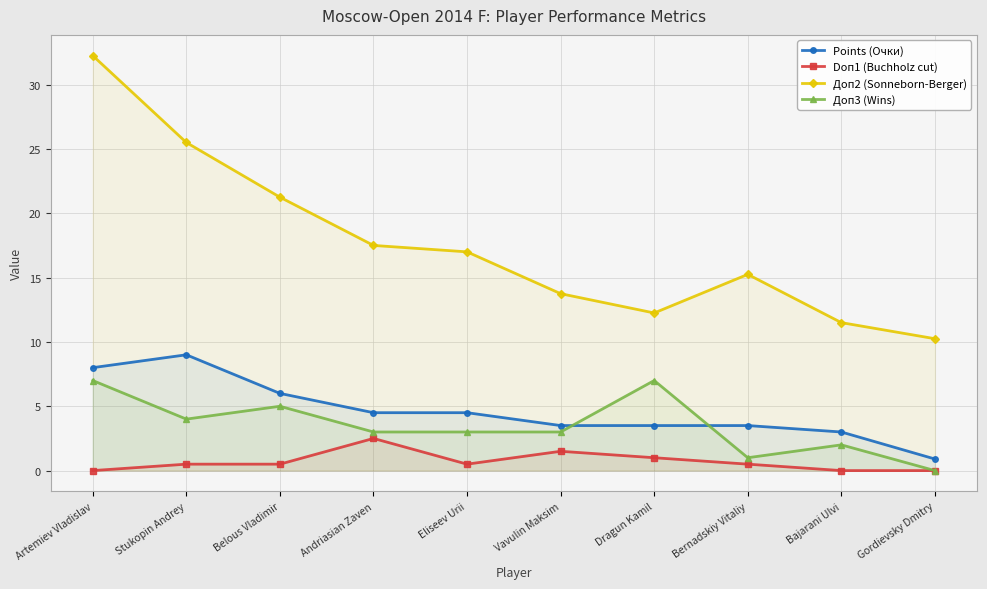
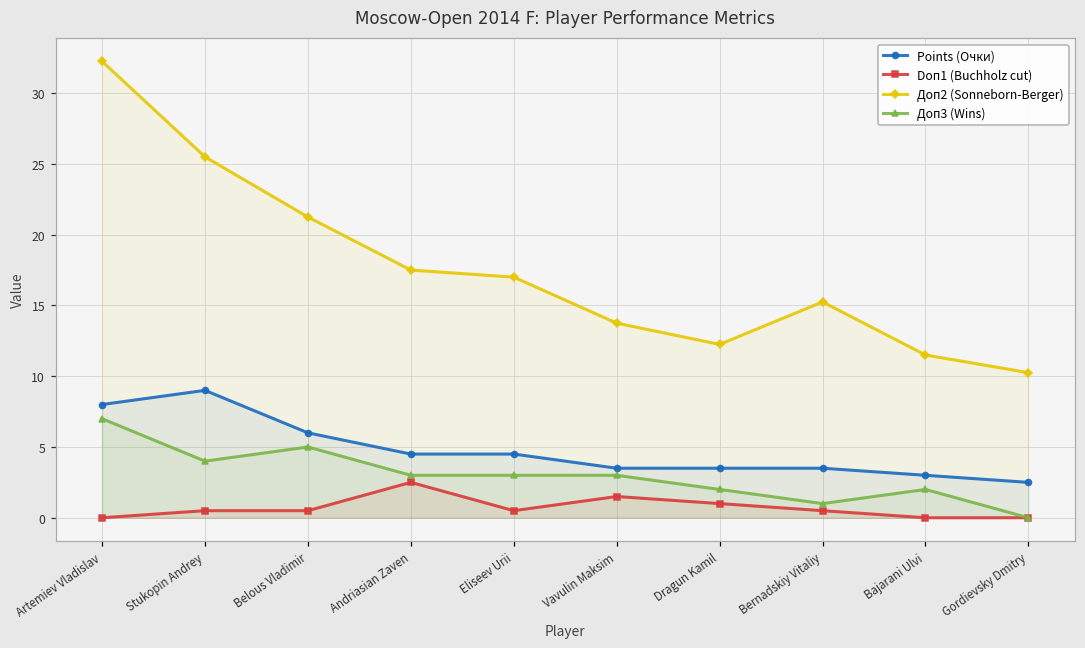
Доп3 (Wins), Dragun Kamil: 7 -> 2
Points (Очки), Gordievsky Dmitry: 0.9 -> 2.5
